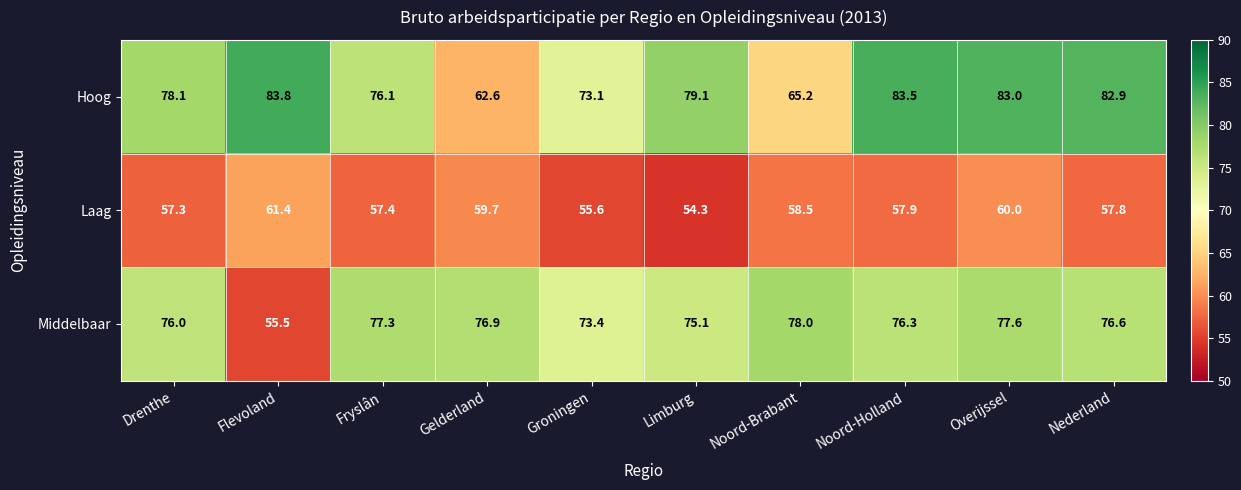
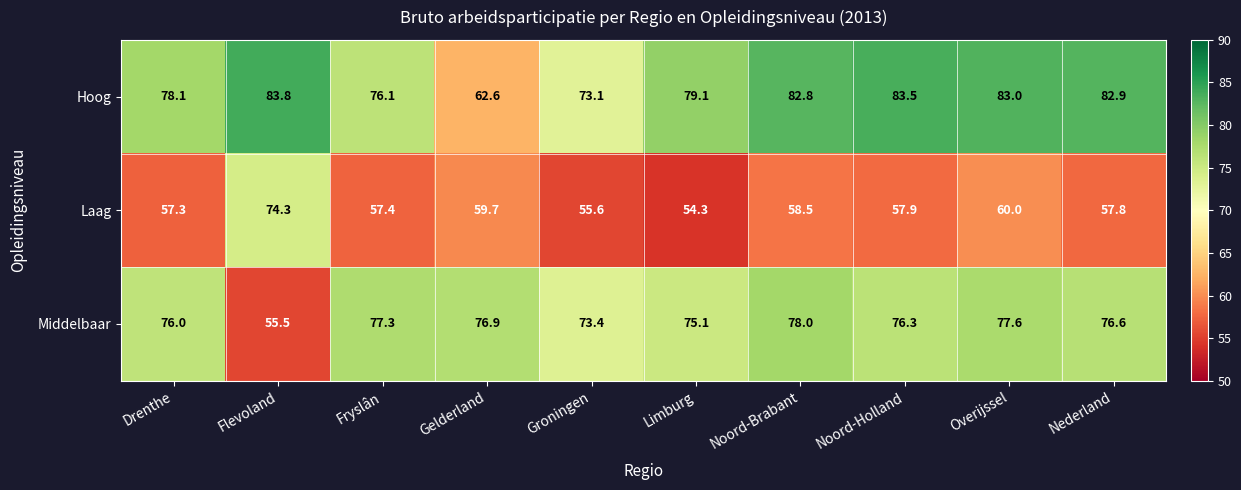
Hoog, Noord-Brabant: 65.2 -> 82.8
Laag, Flevoland: 61.4 -> 74.3
